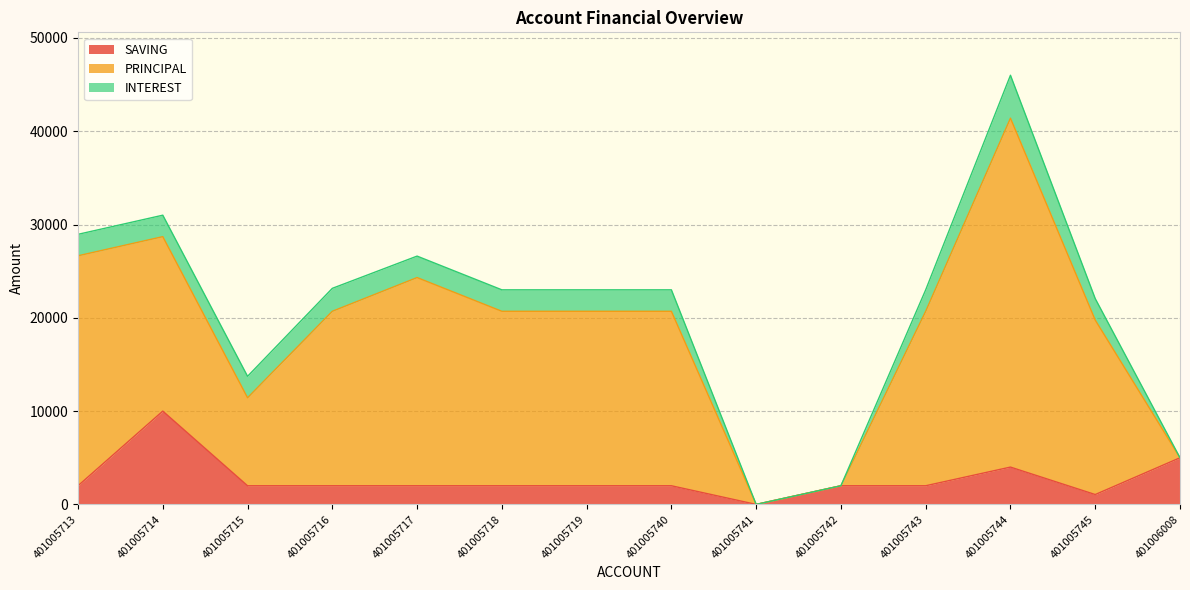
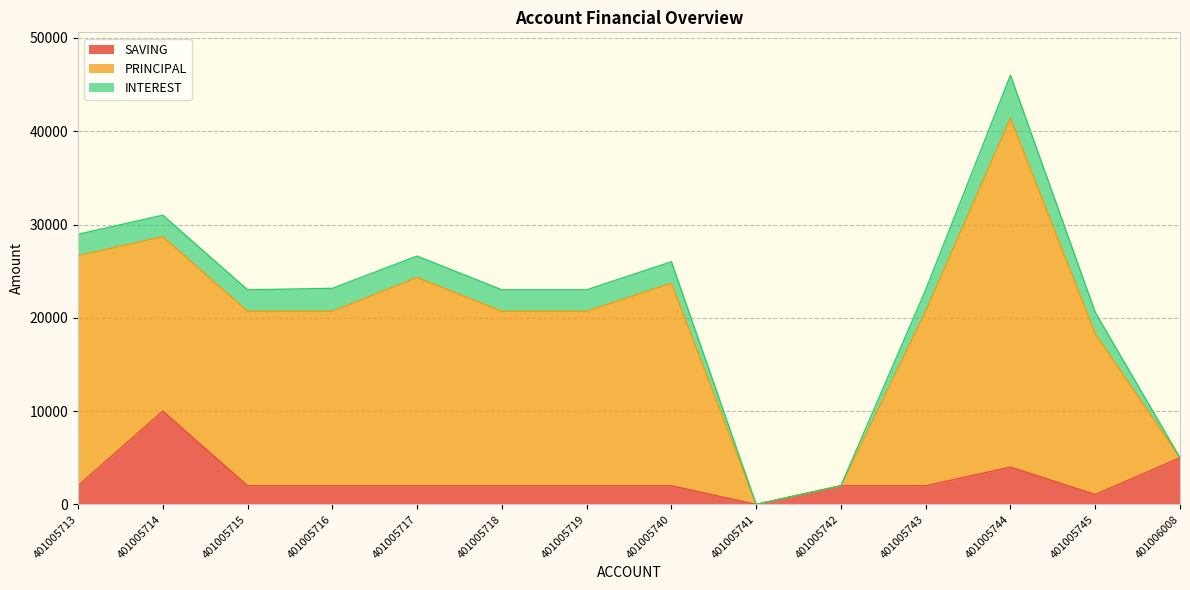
PRINCIPAL, 401005715: 9000 -> 19000
PRINCIPAL, 401005740: 19000 -> 22000
PRINCIPAL, 401005745: 19000 -> 17000
